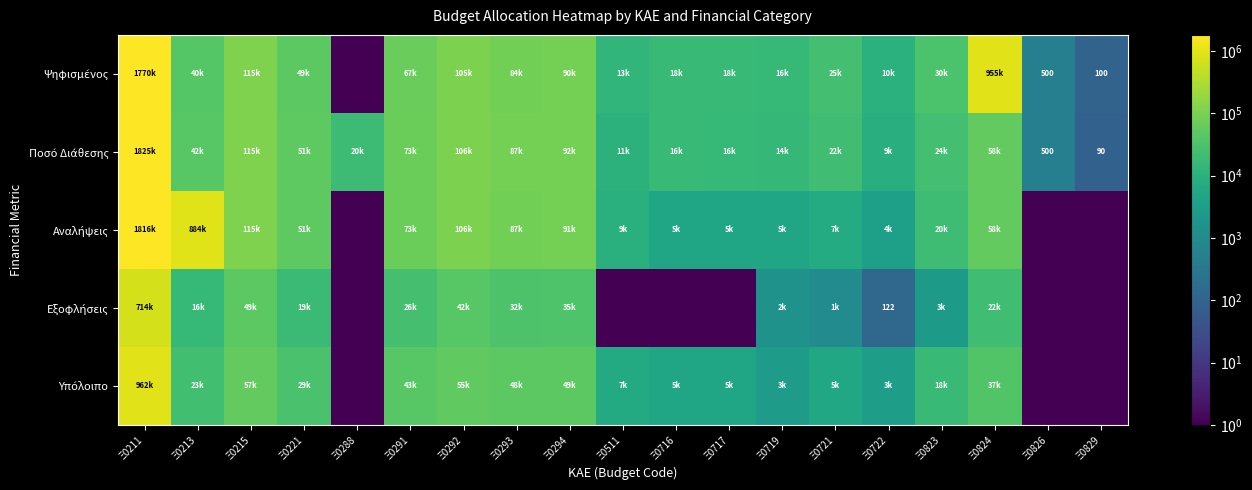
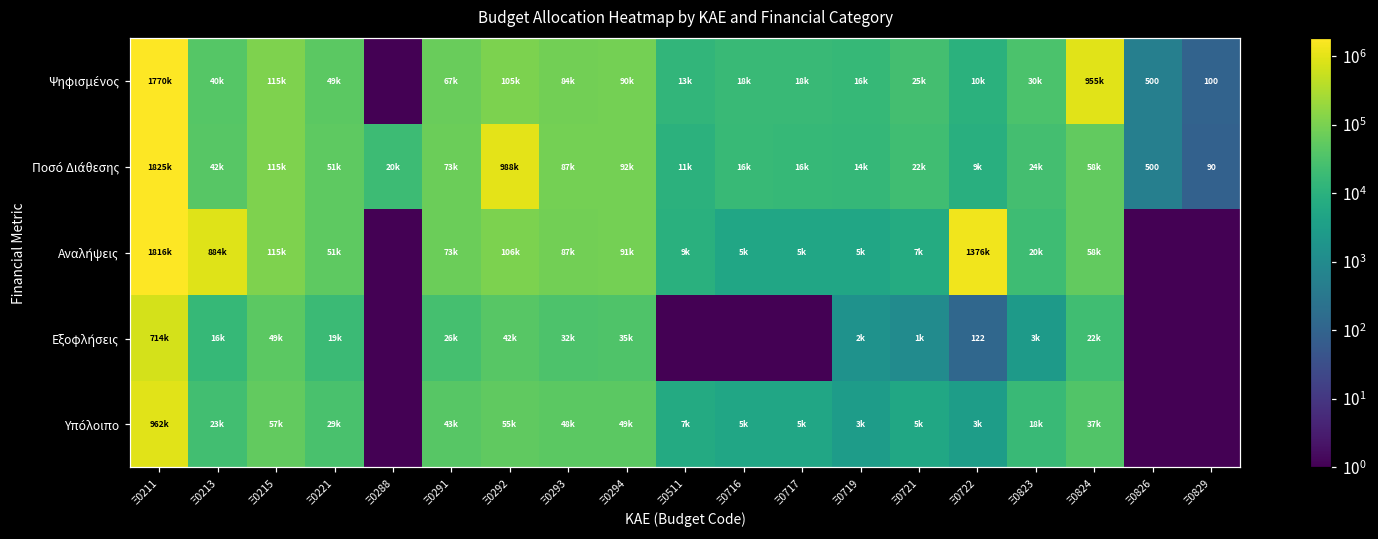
Ποσό Διάθεσης, Ξ0292: 106k -> 988k
Αναλήψεις, Ξ0722: 4k -> 1376k
